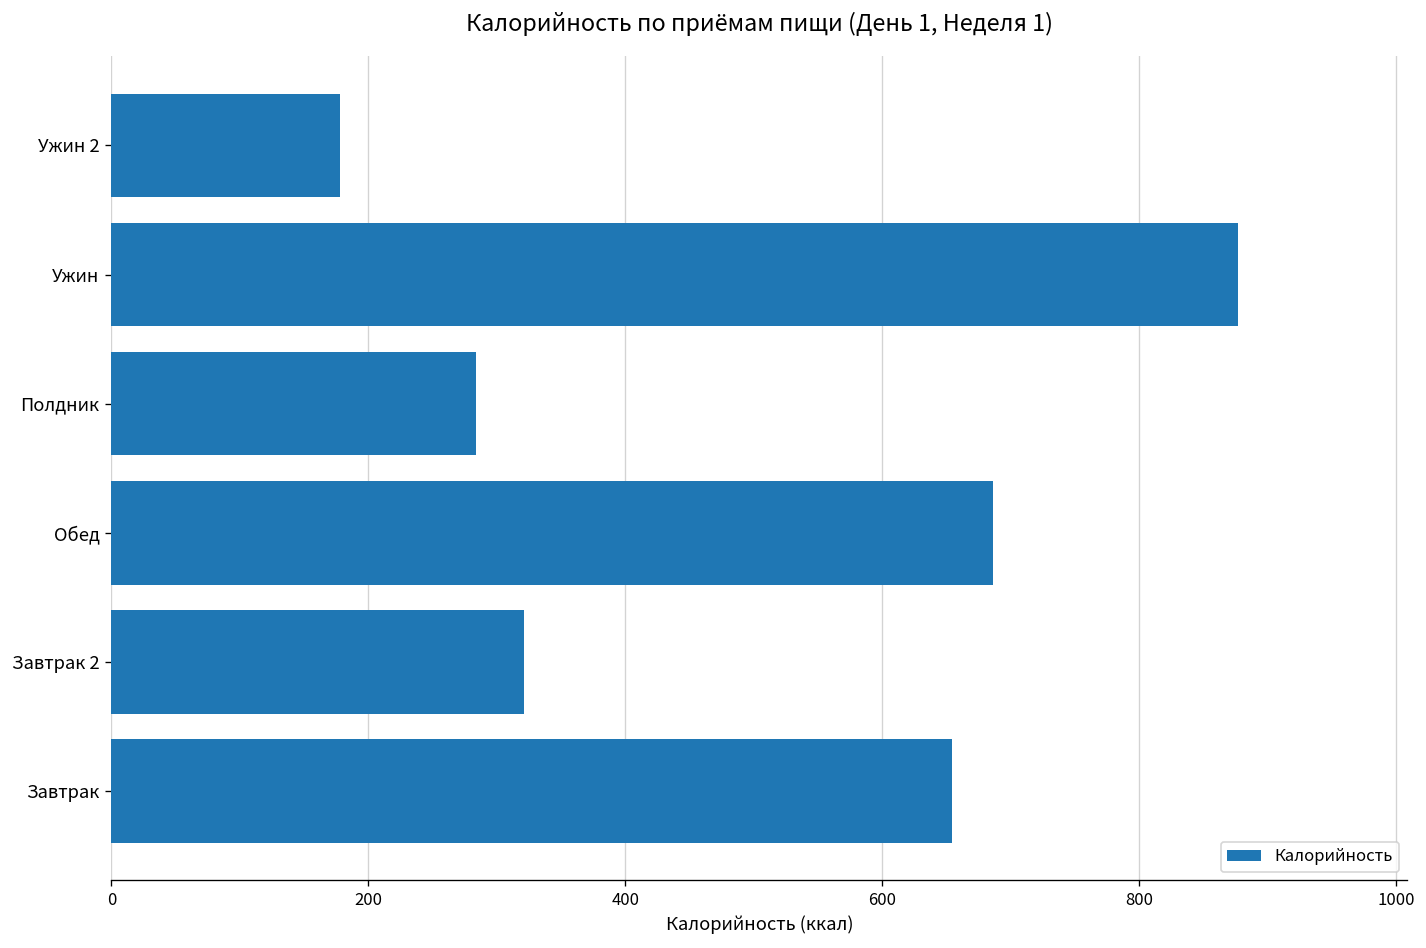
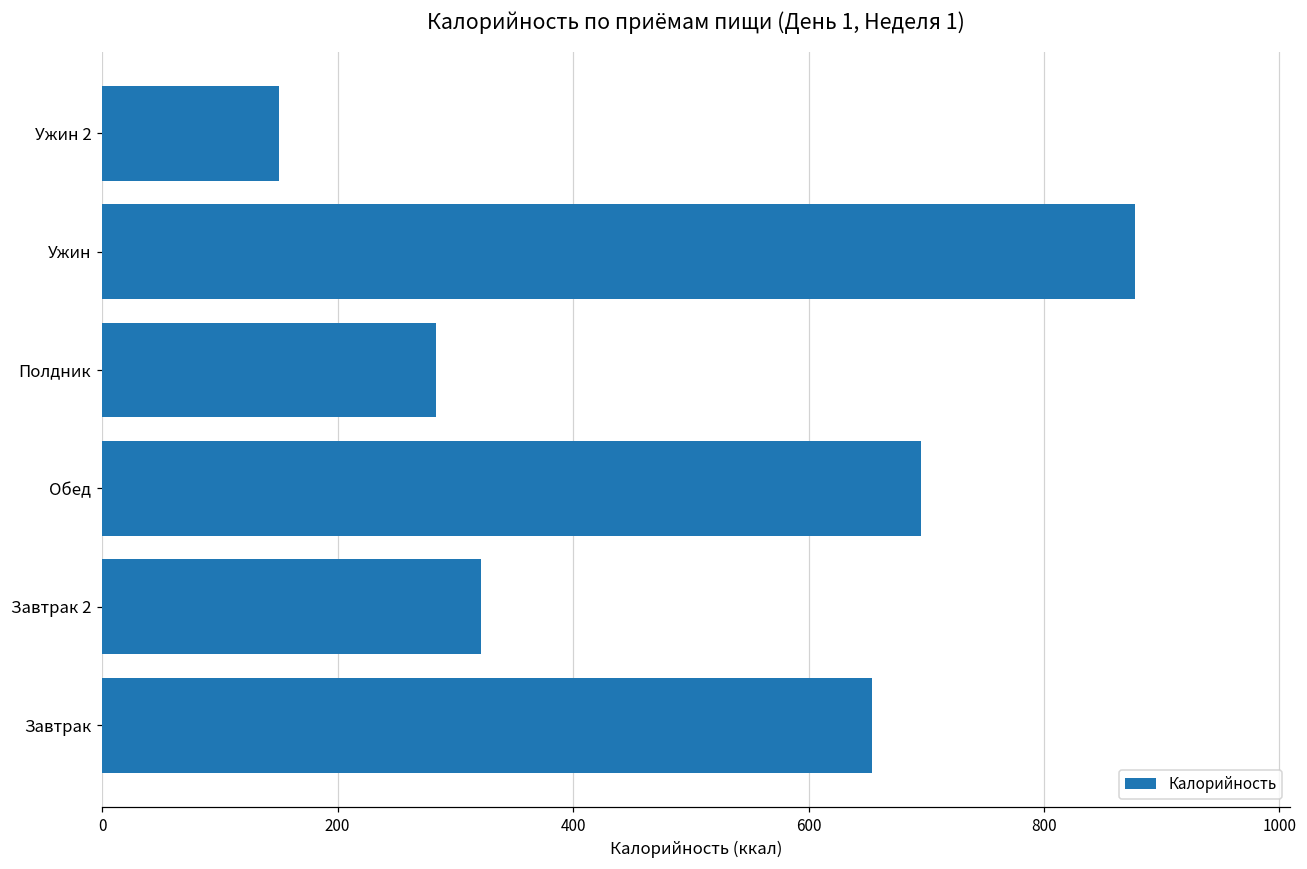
Ужин 2: 178 -> 150
Обед: 687 -> 695
